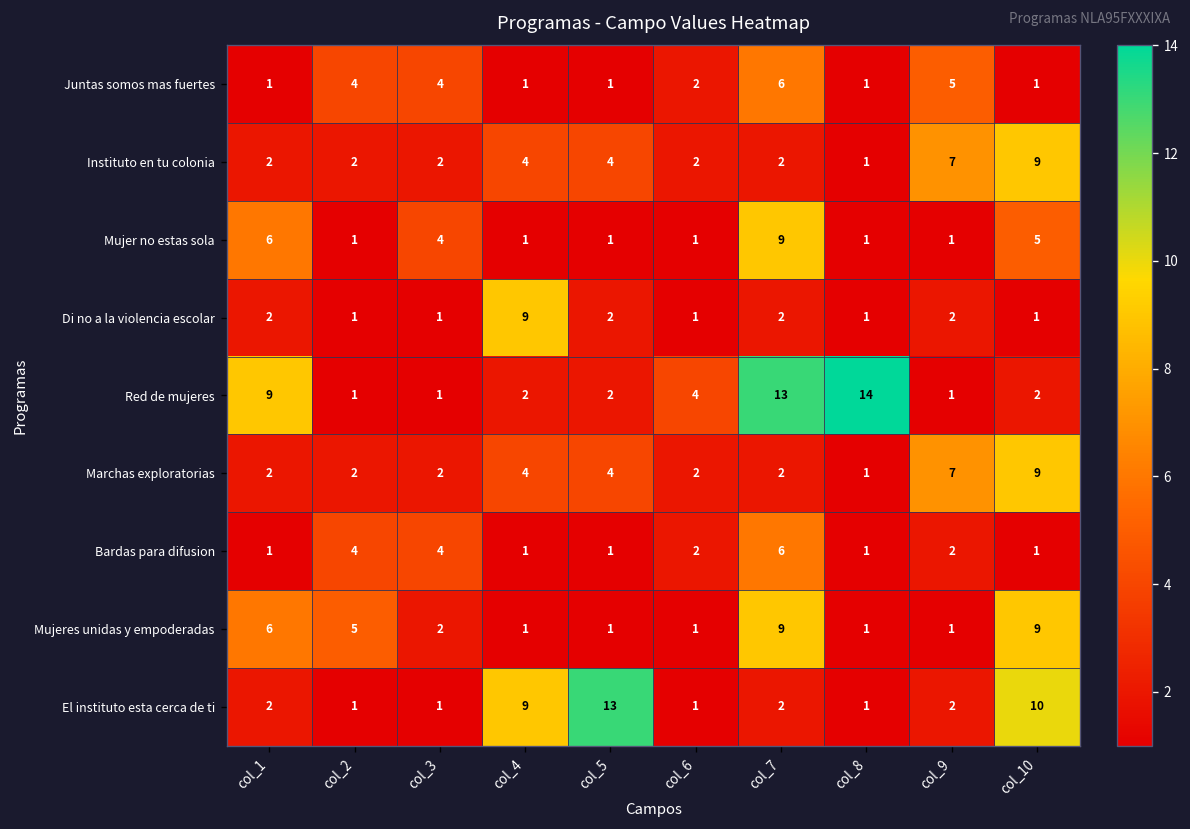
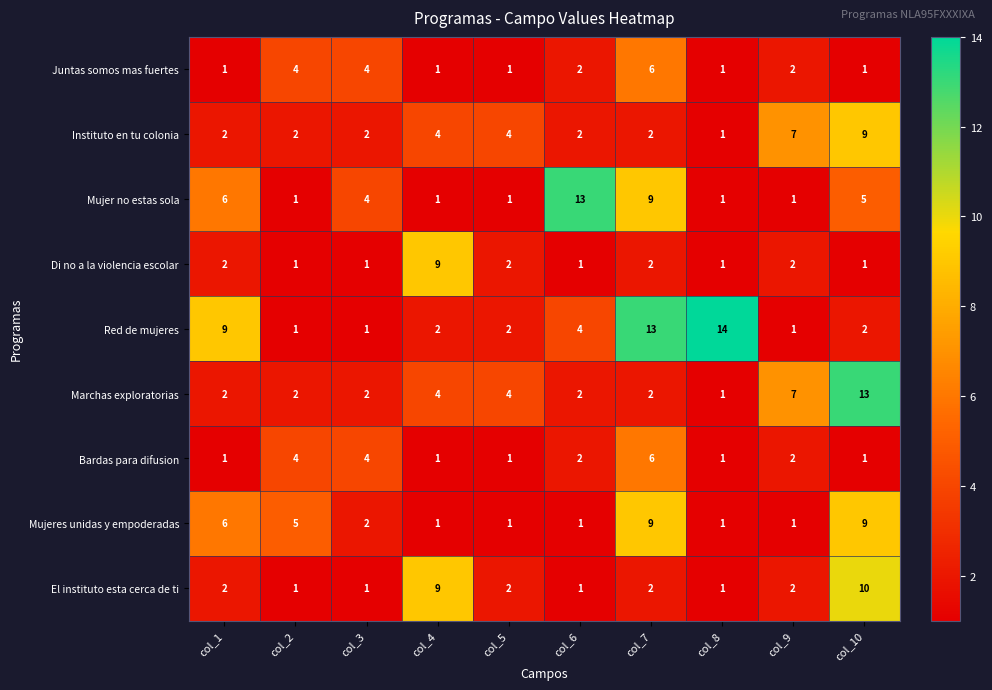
Juntas somos mas fuertes, col_9: 5 -> 2
Mujer no estas sola, col_6: 1 -> 13
Marchas exploratorias, col_10: 9 -> 13
El instituto esta cerca de ti, col_5: 13 -> 2
